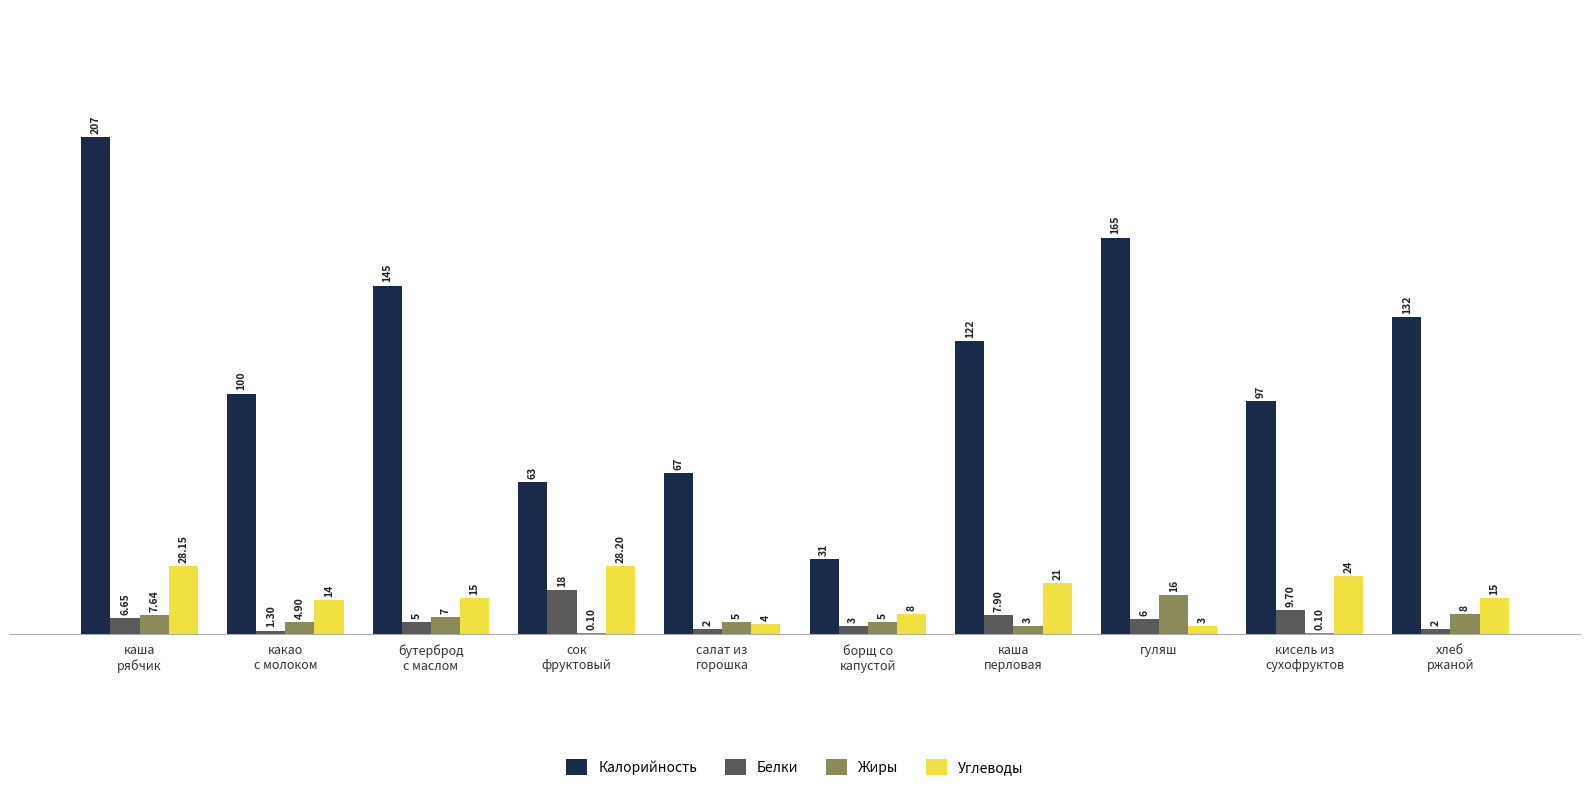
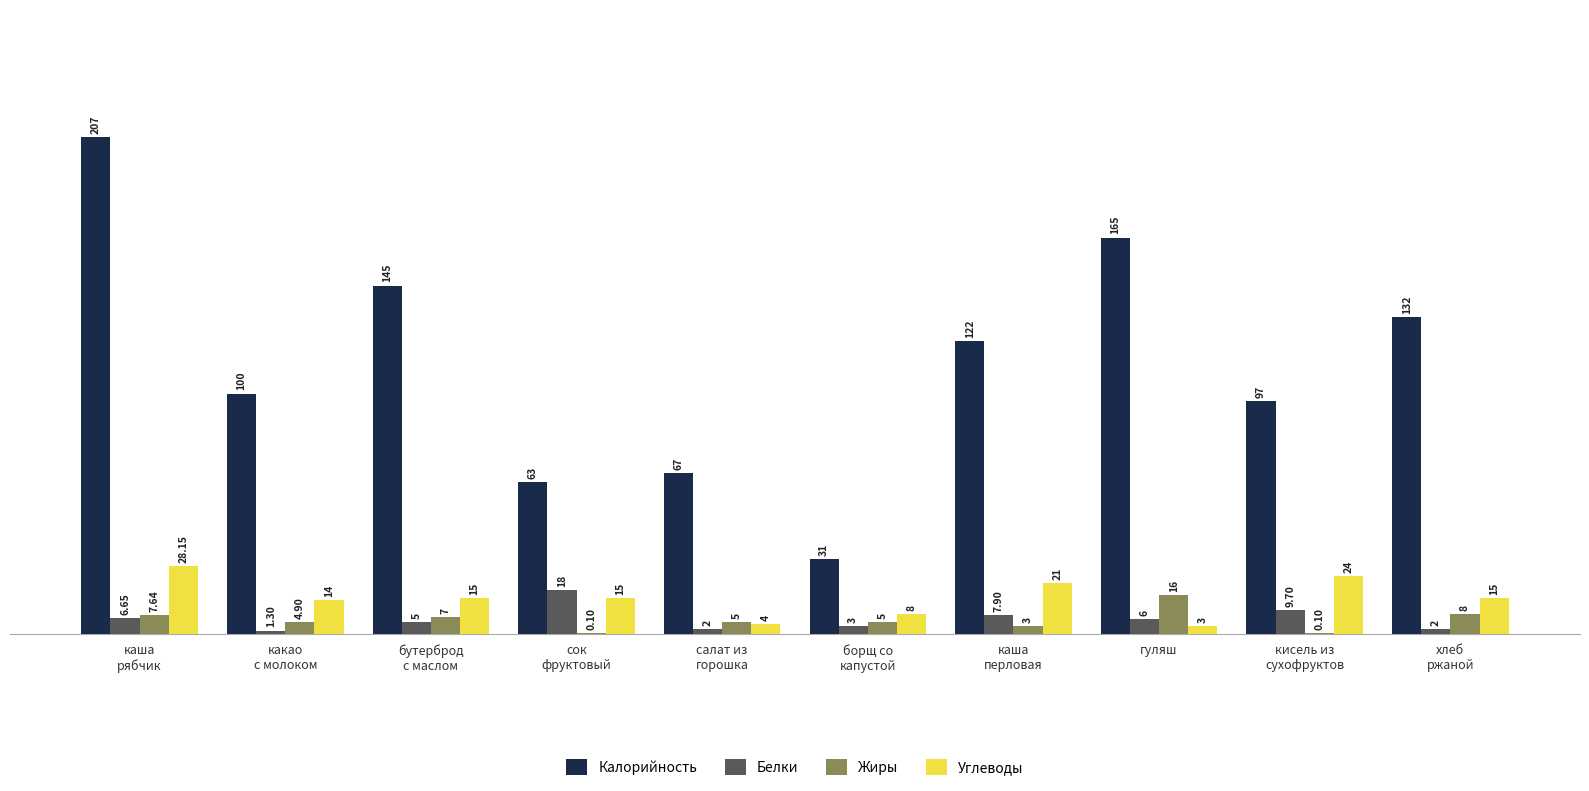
Углеводы, сок фруктовый: 28.20 -> 15
